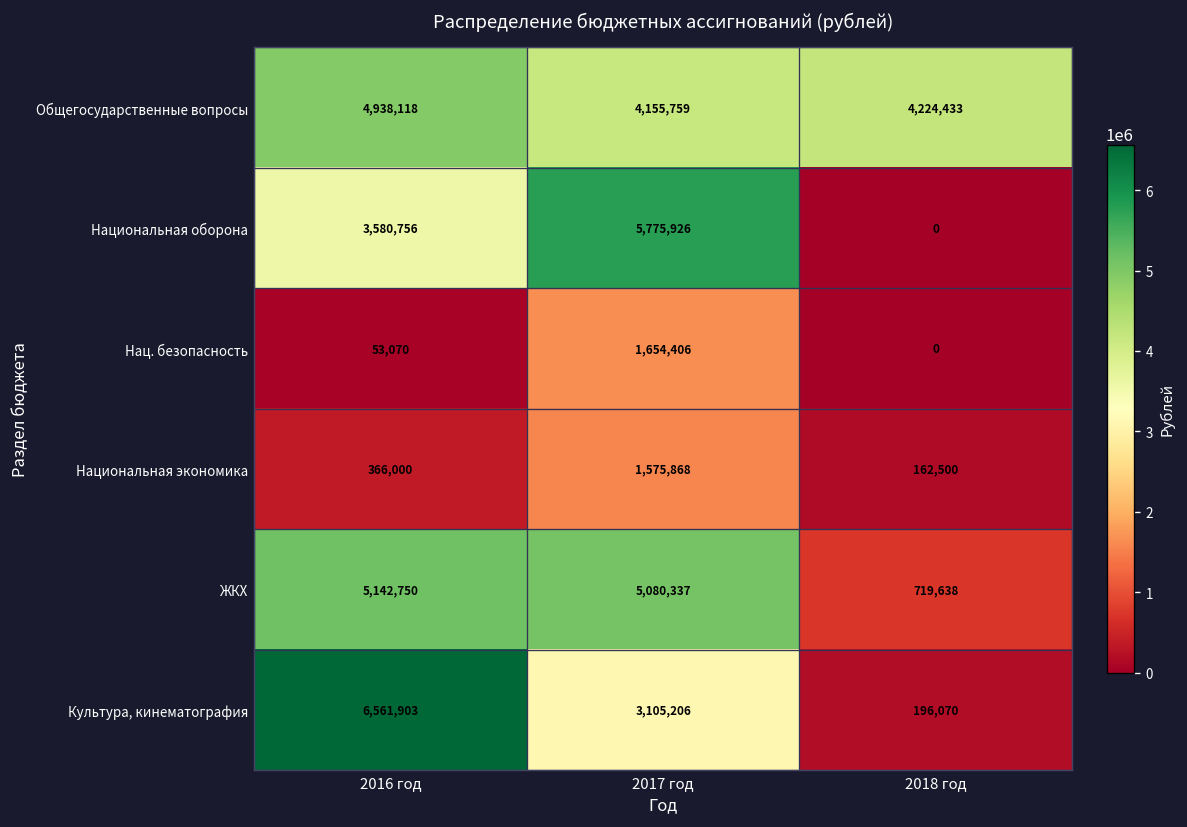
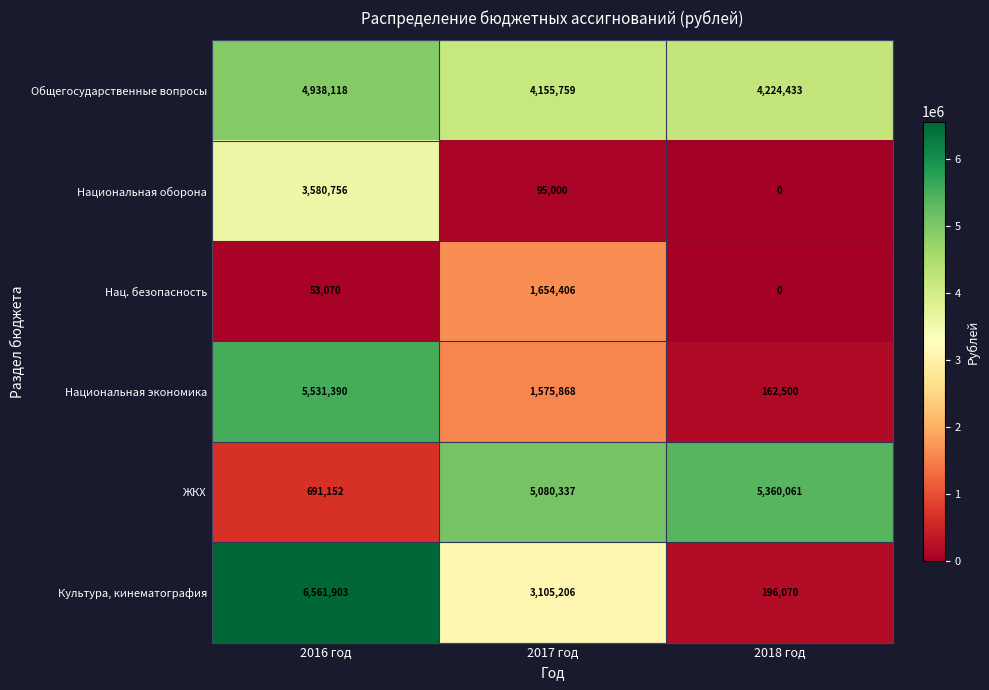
Национальная оборона, 2017 год: 5,775,926 -> 95,000
Национальная экономика, 2016 год: 366,000 -> 5,531,390
ЖКХ, 2016 год: 5,142,750 -> 691,152
ЖКХ, 2018 год: 719,638 -> 5,360,061
